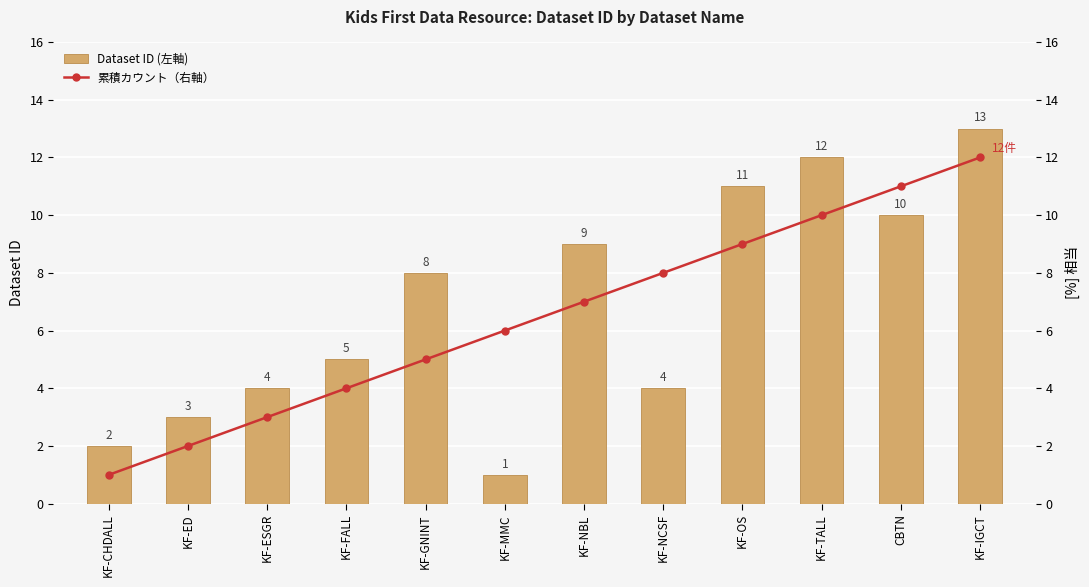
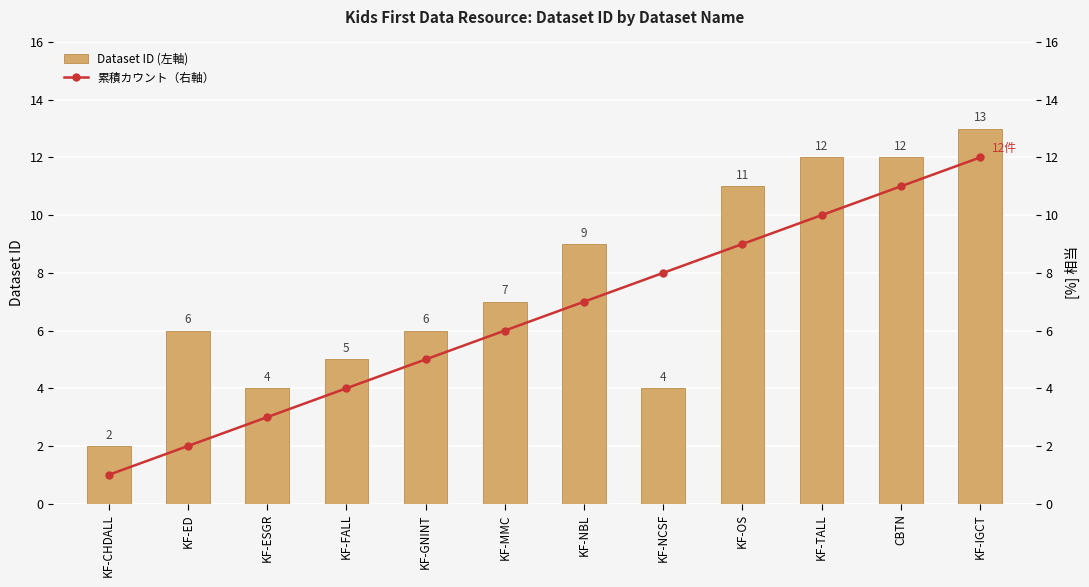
Dataset ID (左軸), KF-ED: 3 -> 6
Dataset ID (左軸), KF-GNINT: 8 -> 6
Dataset ID (左軸), KF-MMC: 1 -> 7
Dataset ID (左軸), CBTN: 10 -> 12
